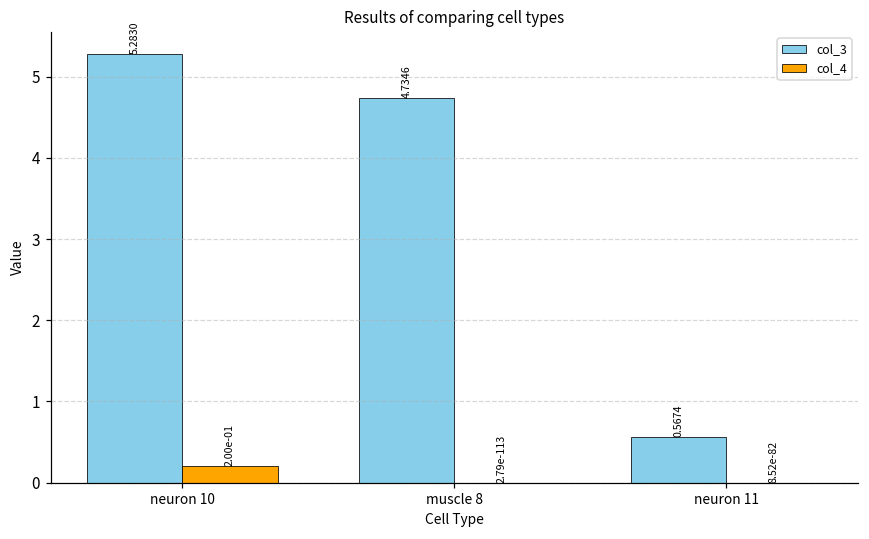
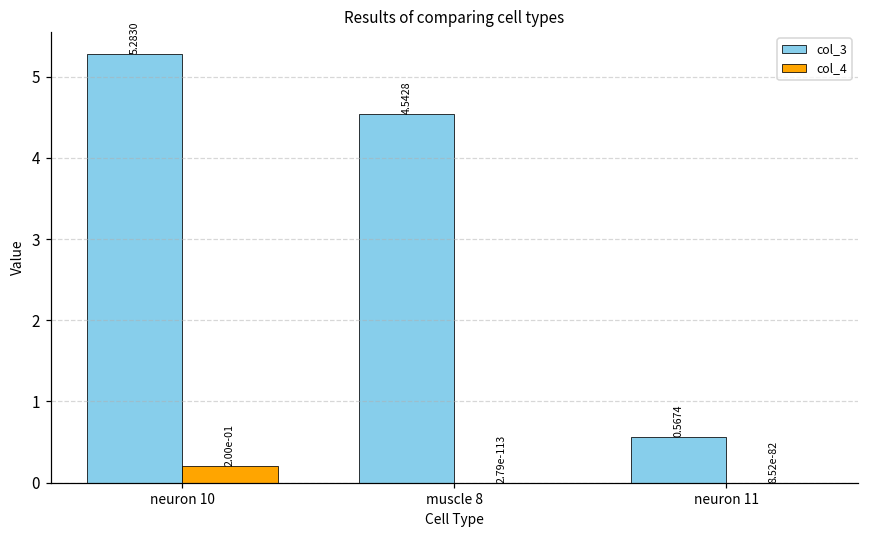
col_3, muscle 8: 4.7346 -> 4.5428
